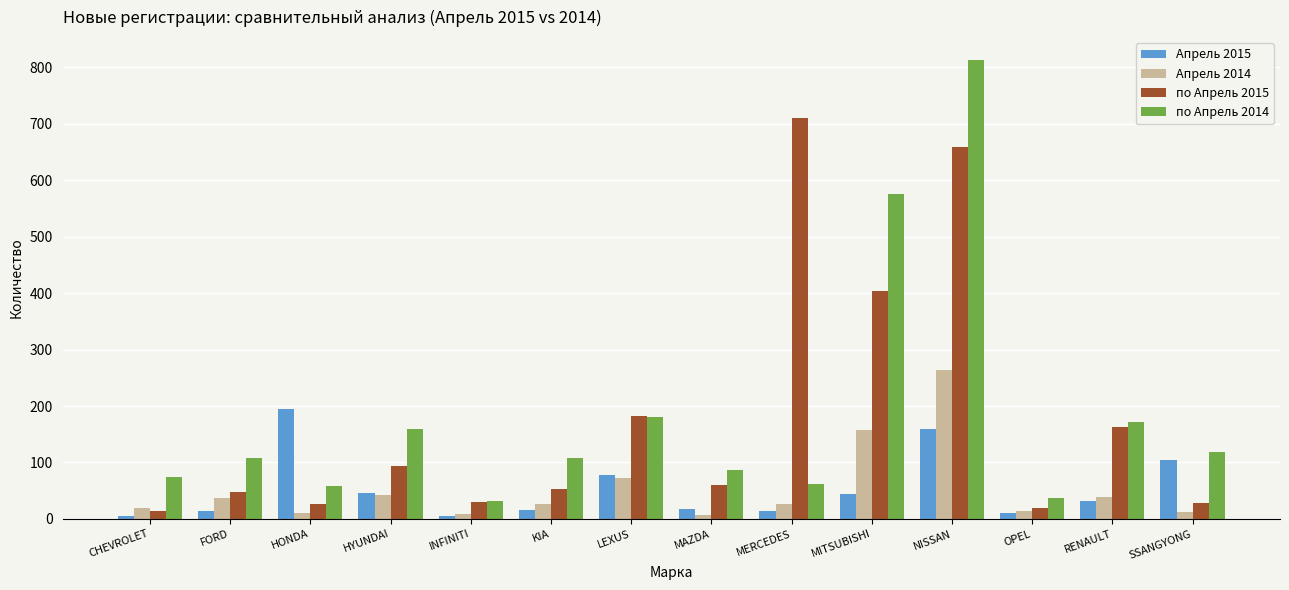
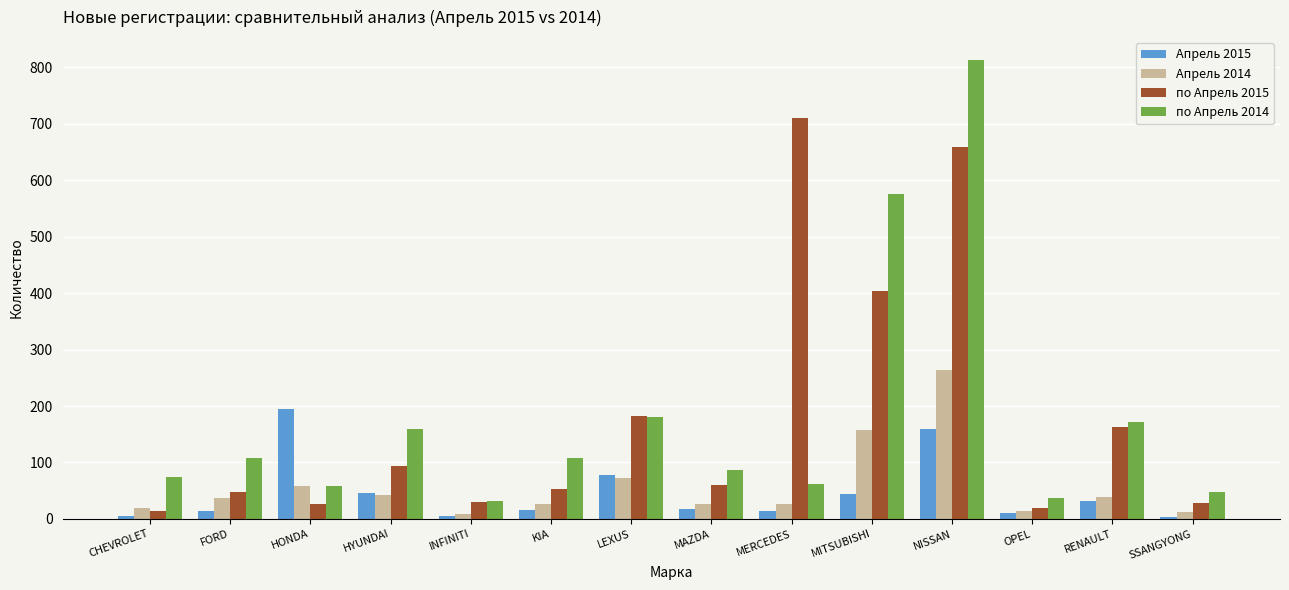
Апрель 2014, HONDA: 10 -> 60
Апрель 2014, MAZDA: 10 -> 30
Апрель 2015, SSANGYONG: 100 -> 0
по Апрель 2014, SSANGYONG: 120 -> 50
